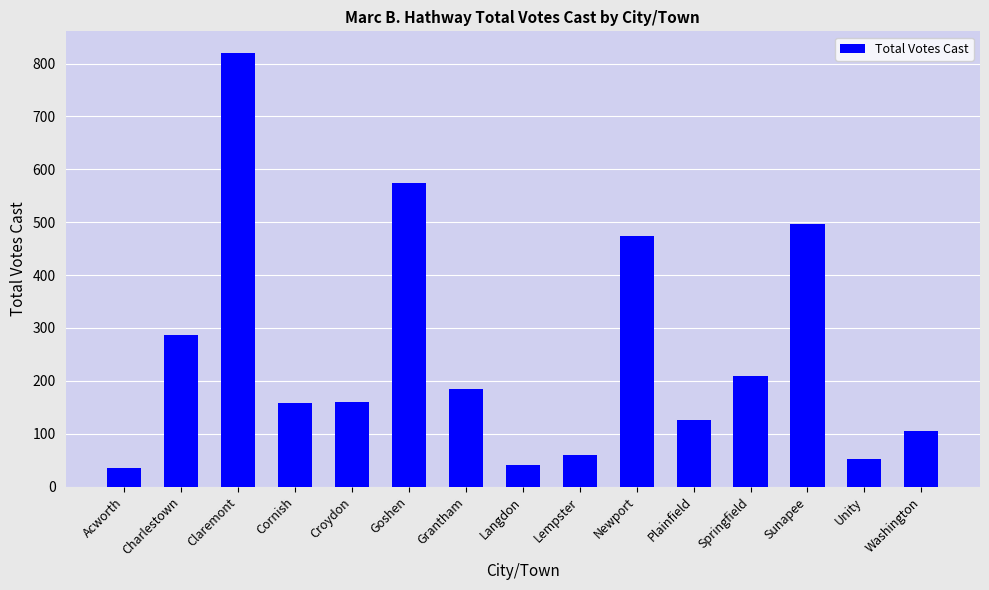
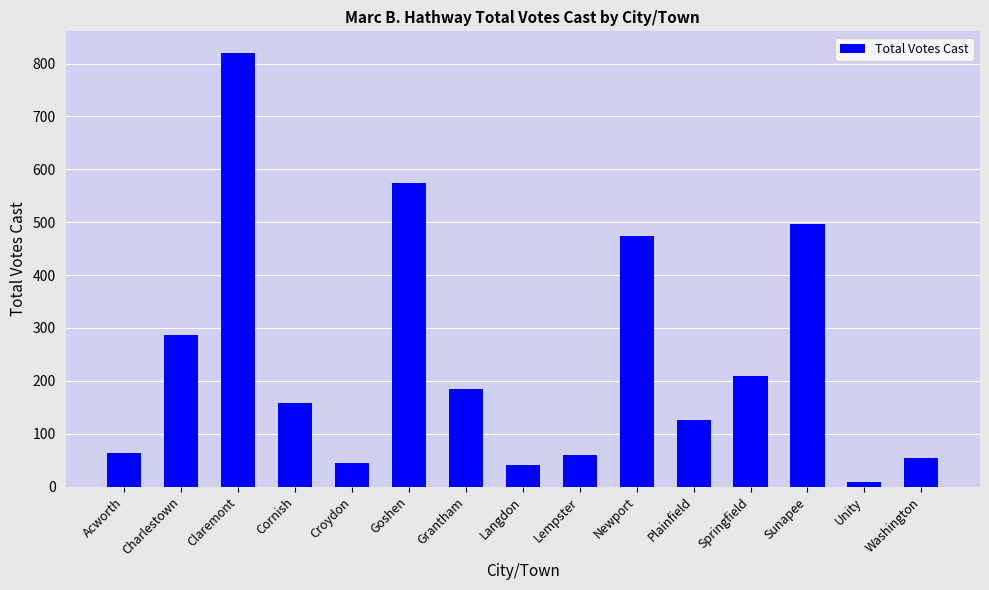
Acworth: 40 -> 60
Croydon: 160 -> 50
Unity: 50 -> 10
Washington: 110 -> 50
